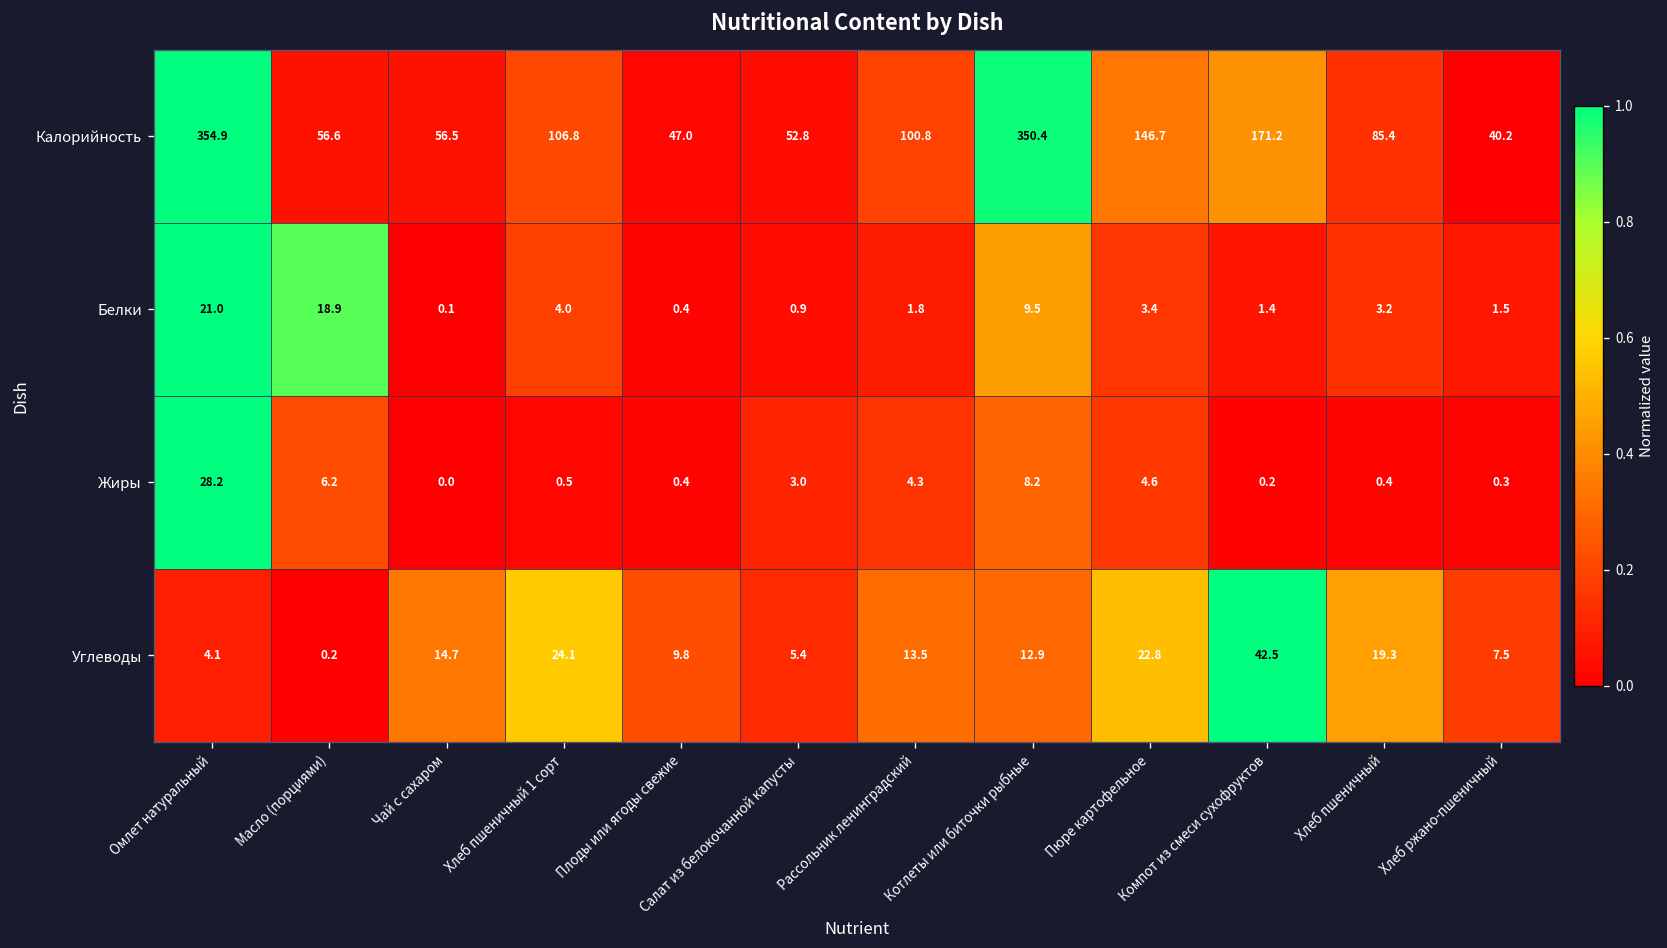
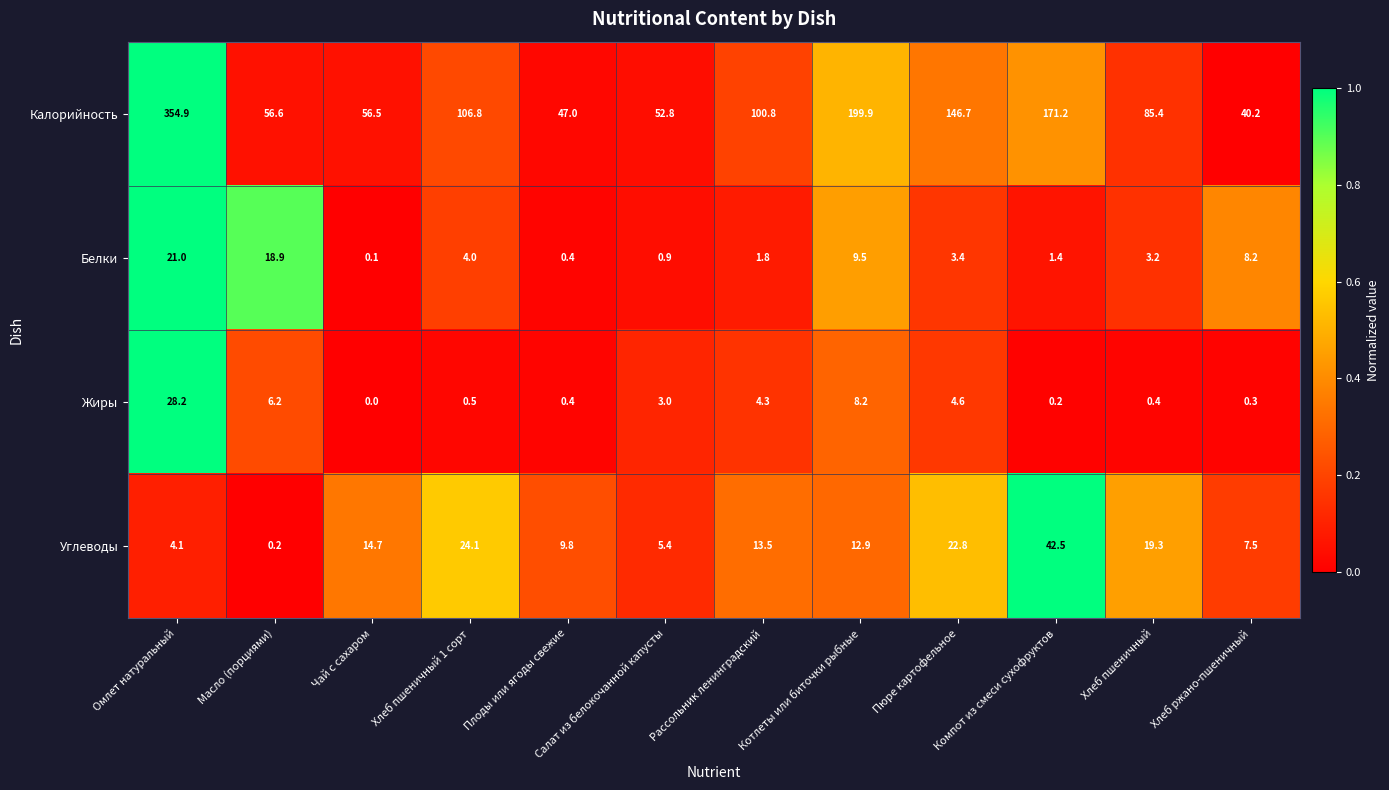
Калорийность, Котлеты или биточки рыбные: 350.4 -> 199.9
Белки, Хлеб ржано-пшеничный: 1.5 -> 8.2
